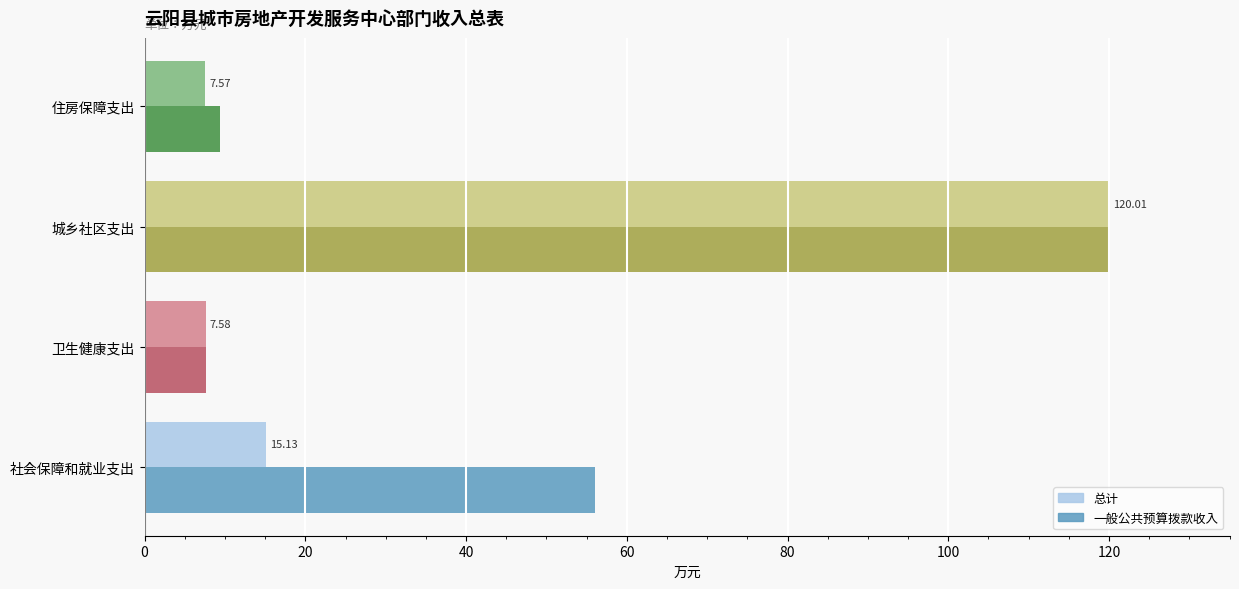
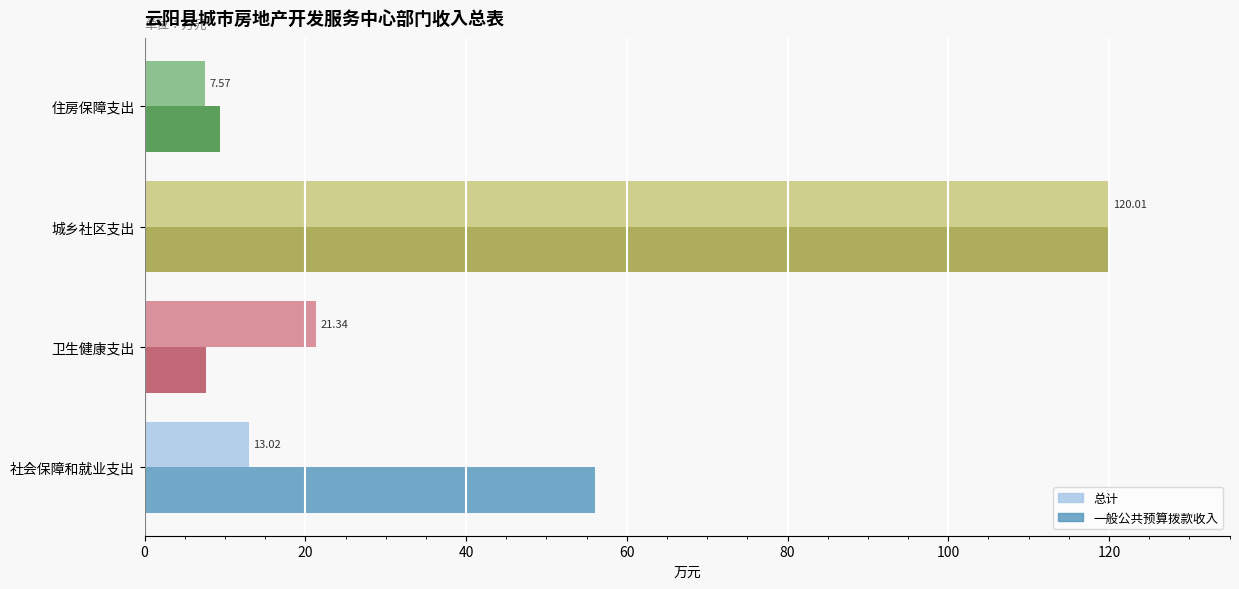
总计, 卫生健康支出: 7.58 -> 21.34
总计, 社会保障和就业支出: 15.13 -> 13.02
